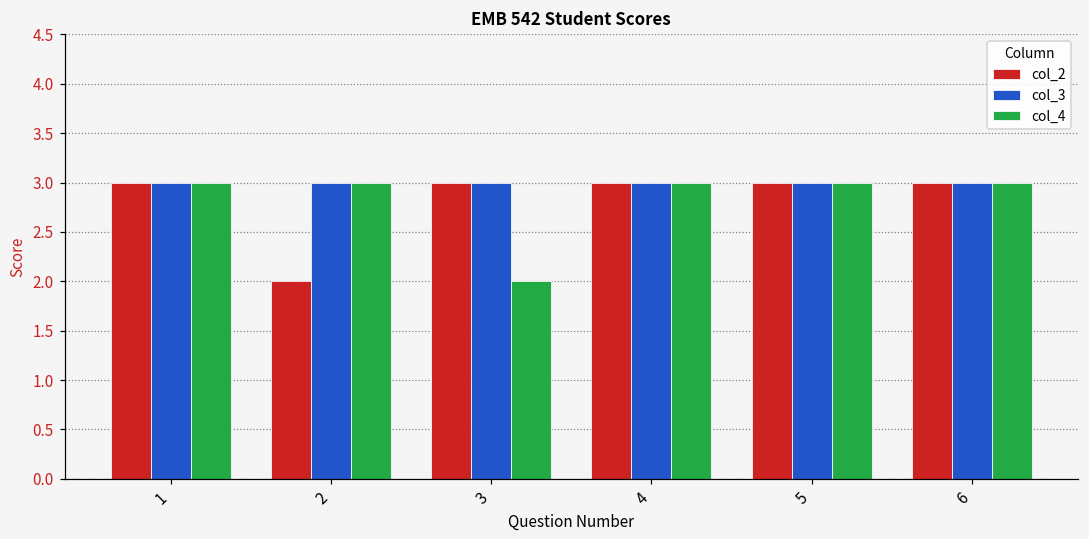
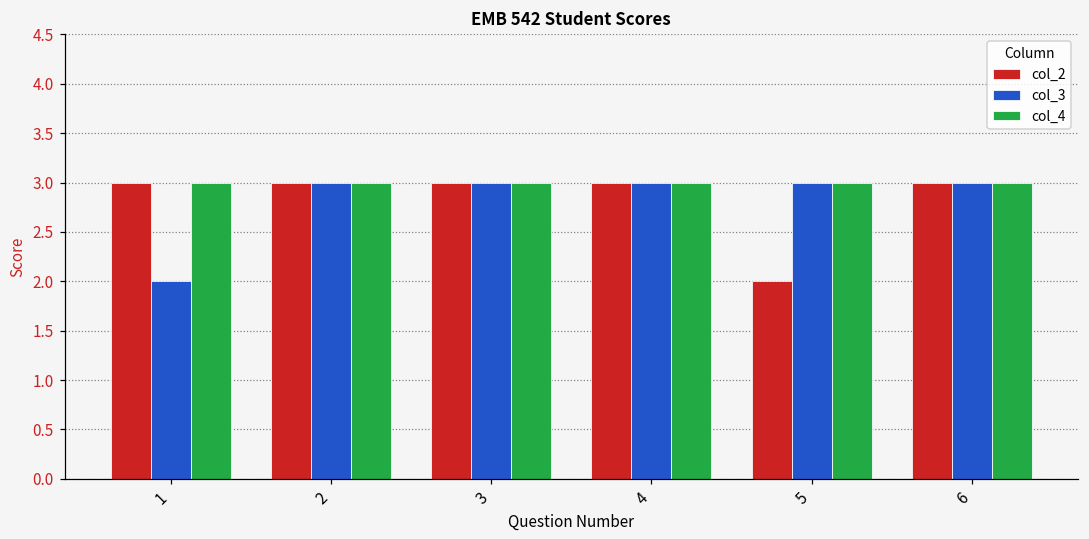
col_3, 1: 3 -> 2
col_2, 2: 2 -> 3
col_4, 3: 2 -> 3
col_2, 5: 3 -> 2
